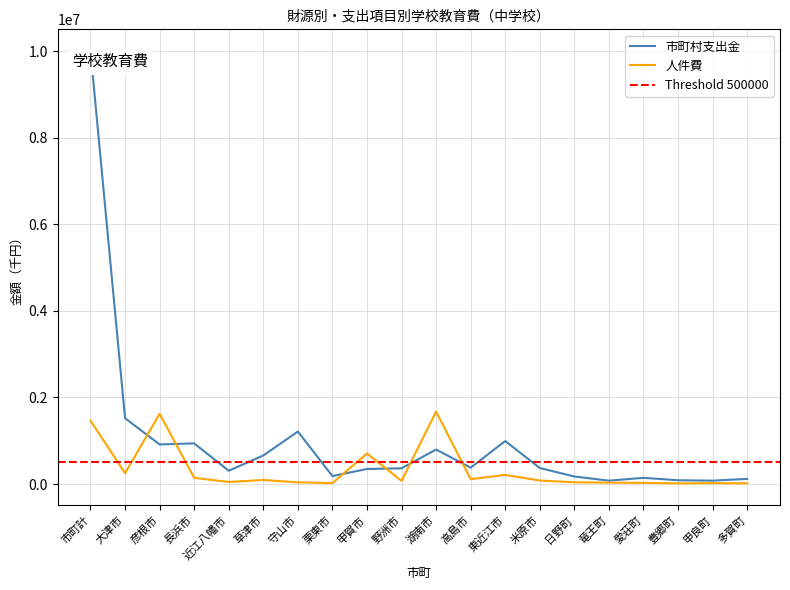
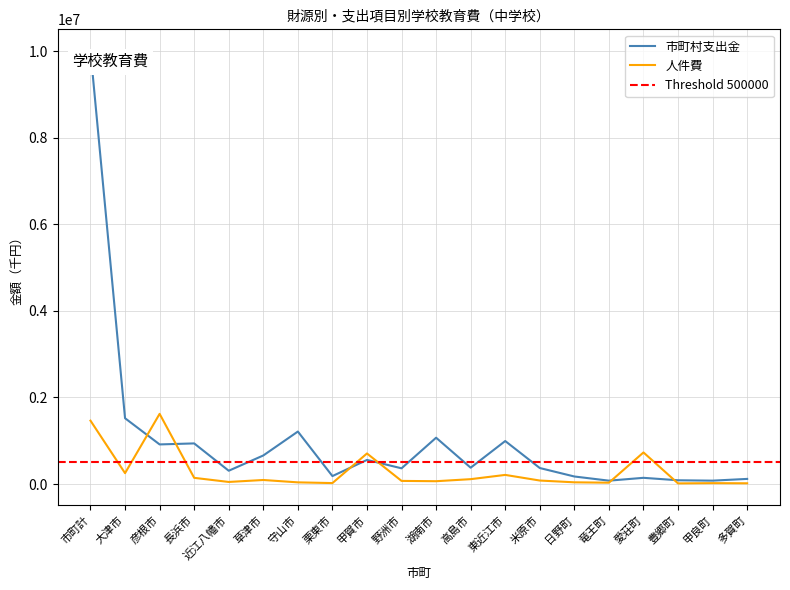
市町村支出金, 甲賀市: 300000 -> 600000
市町村支出金, 湖南市: 800000 -> 1100000
人件費, 湖南市: 1700000 -> 100000
人件費, 愛荘町: 0 -> 700000
